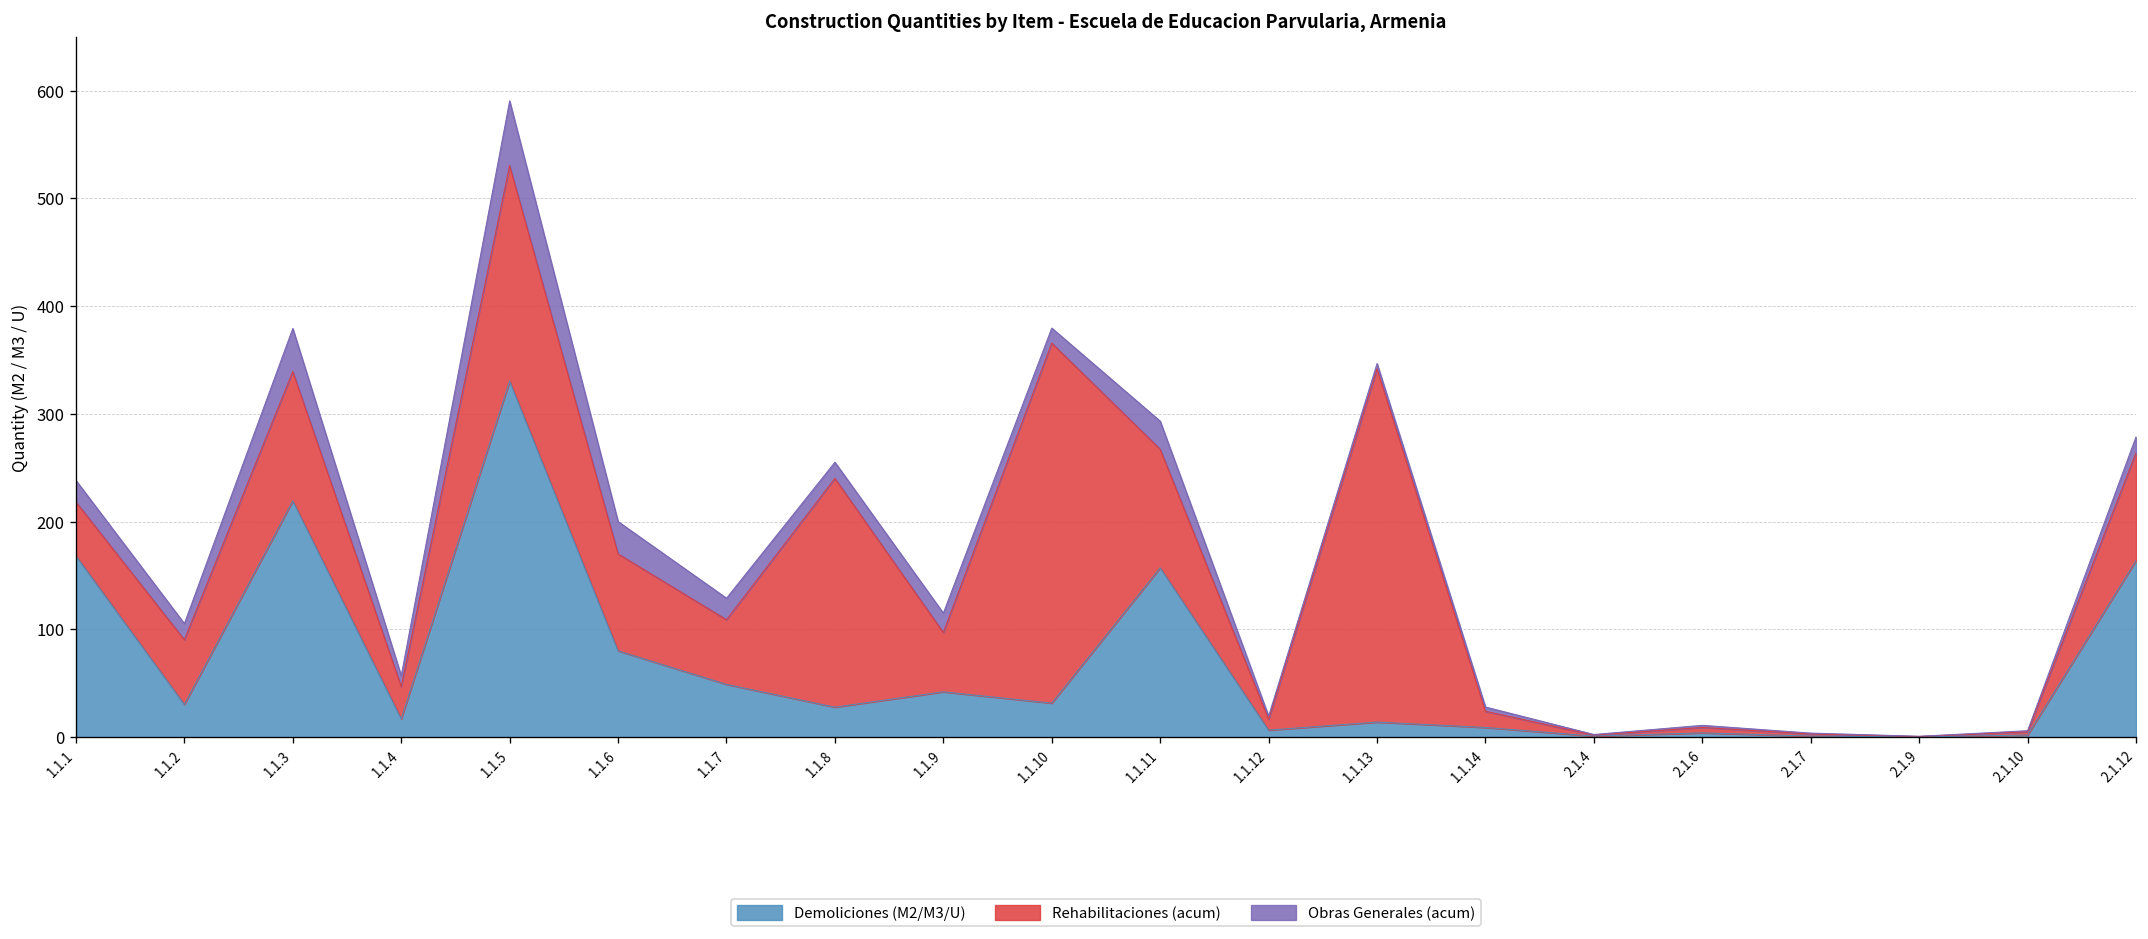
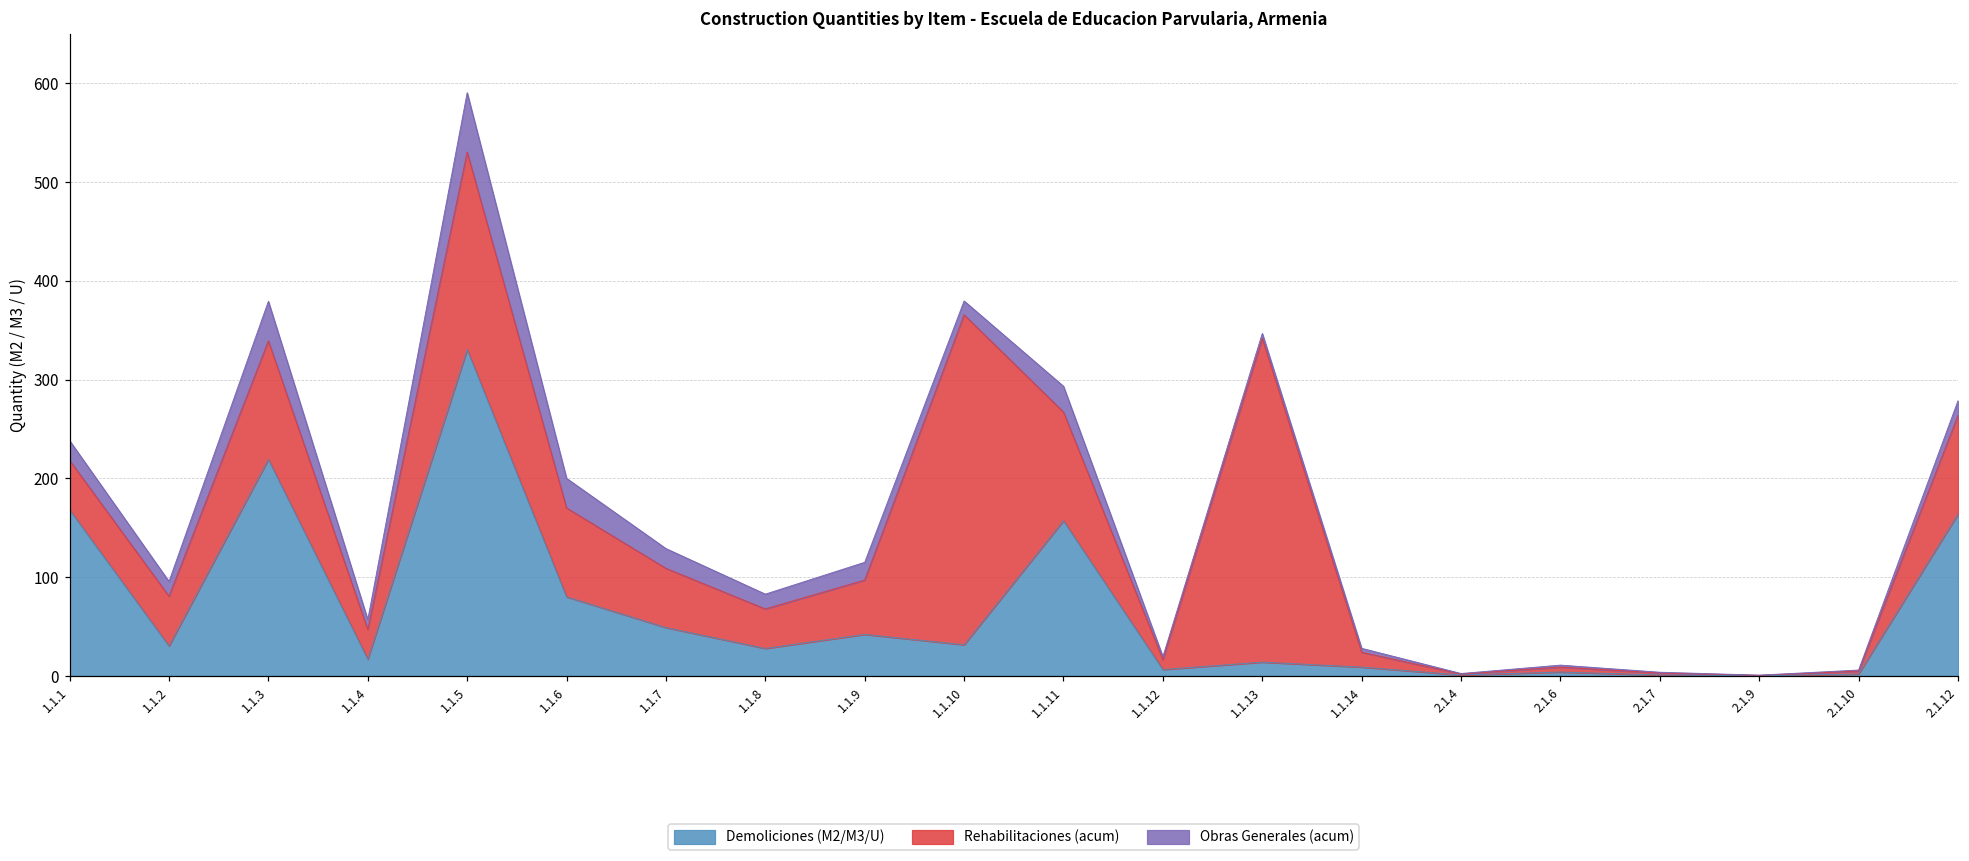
Rehabilitaciones (acum), 1.1.2: 60 -> 50
Rehabilitaciones (acum), 1.1.8: 210 -> 40
